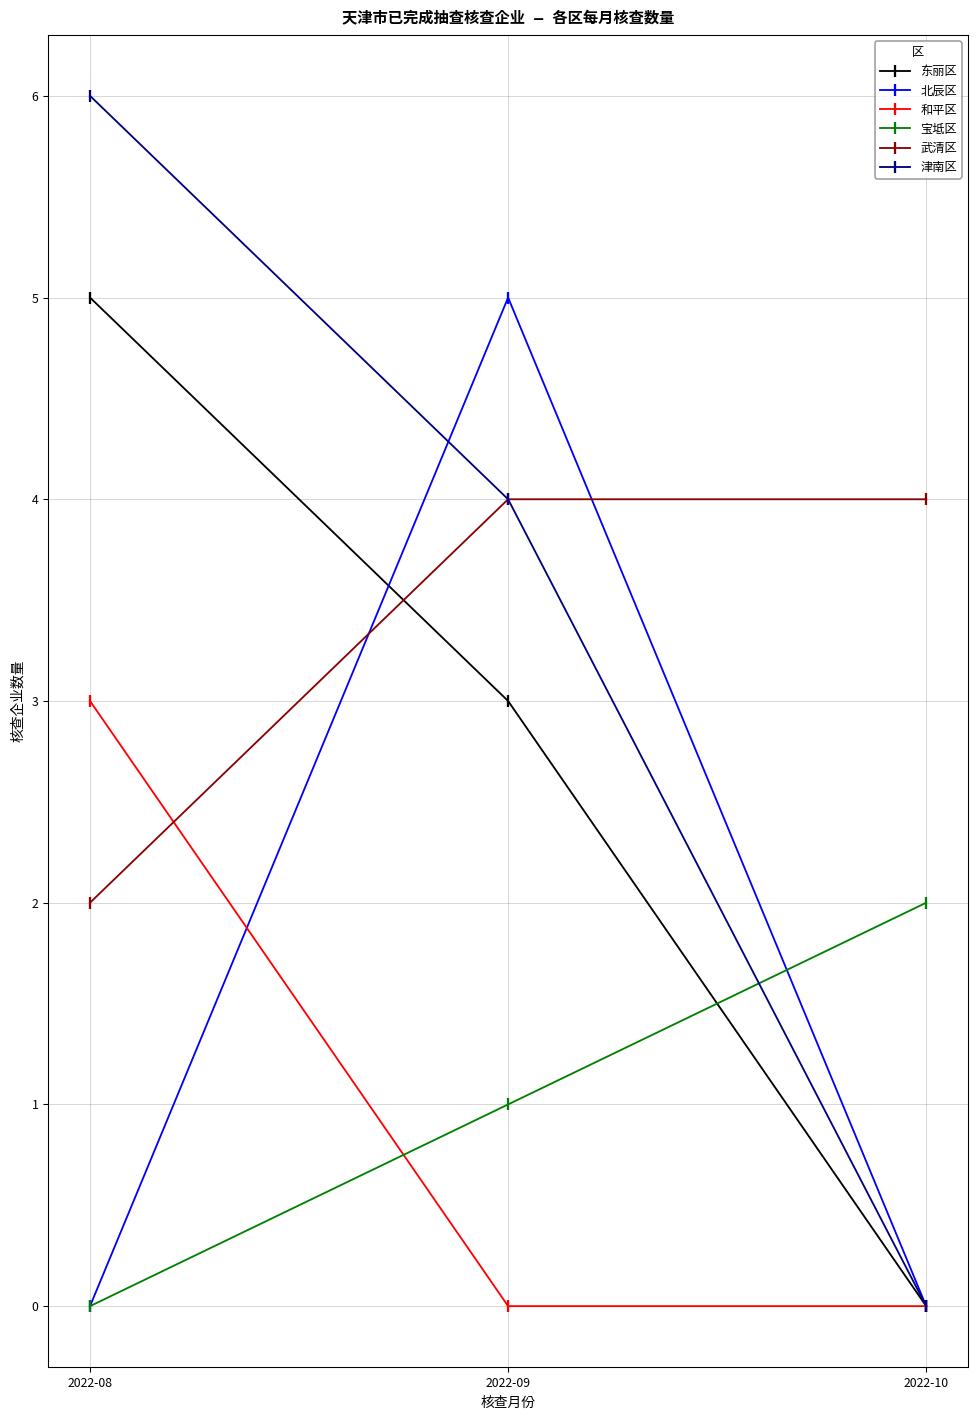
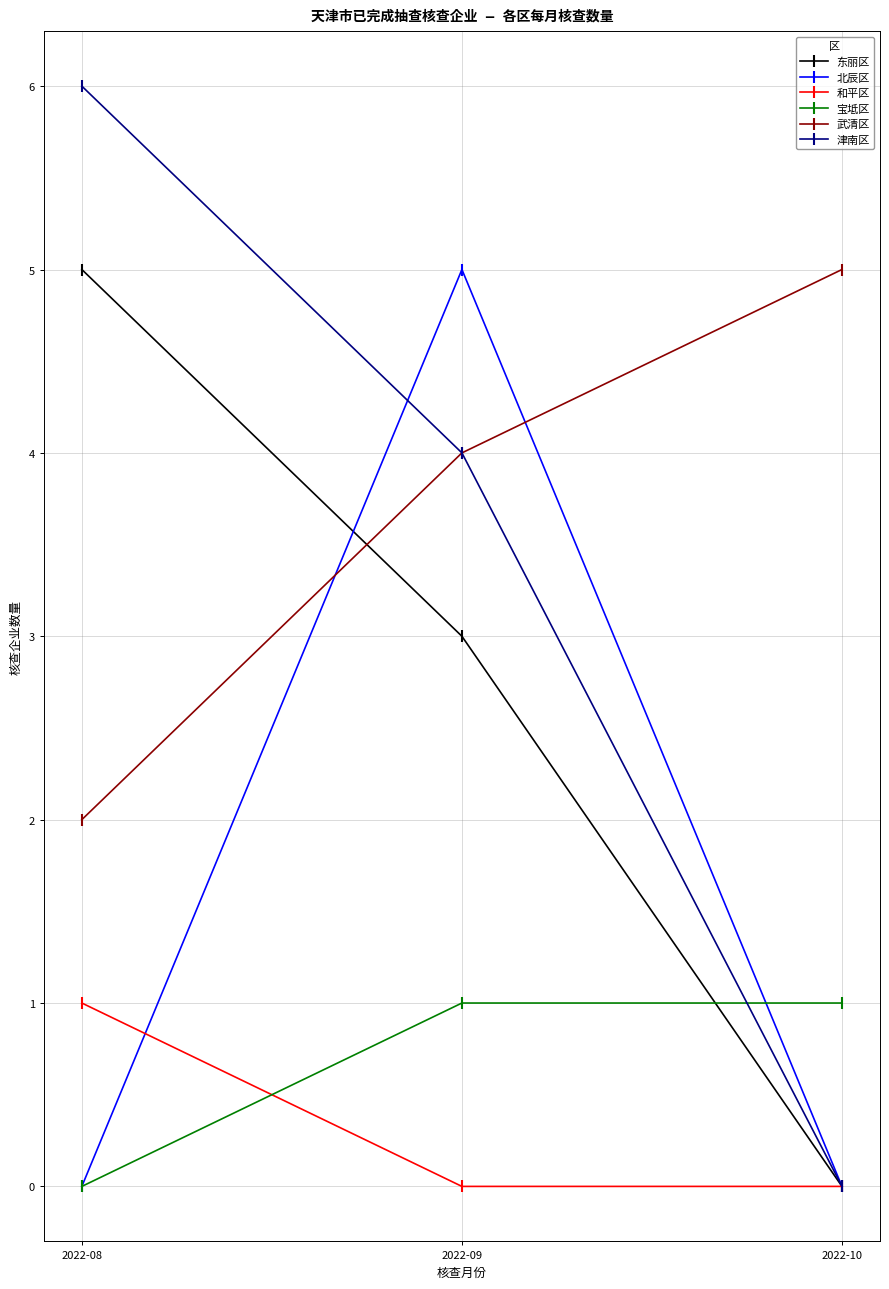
和平区, 2022-08: 3 -> 1
宝坻区, 2022-10: 2 -> 1
武清区, 2022-10: 4 -> 5
